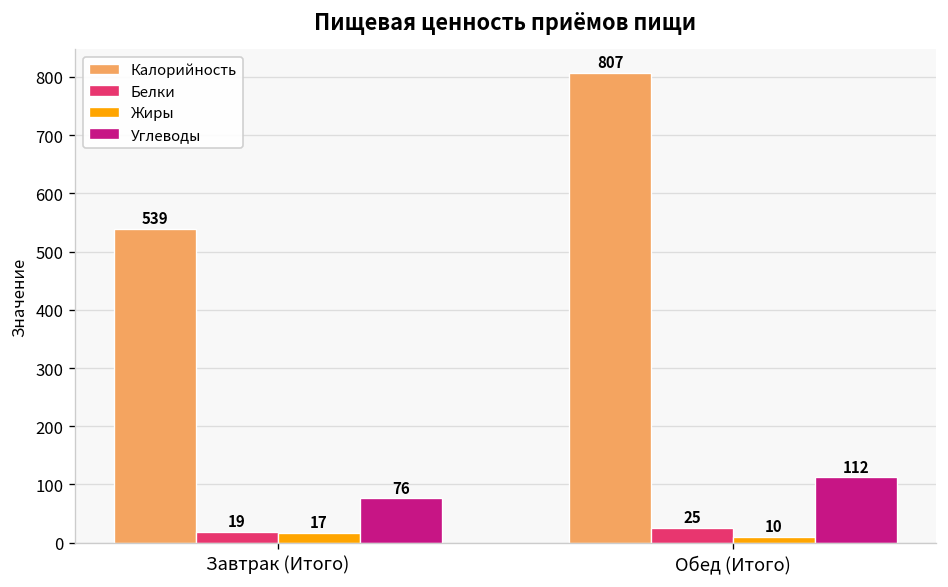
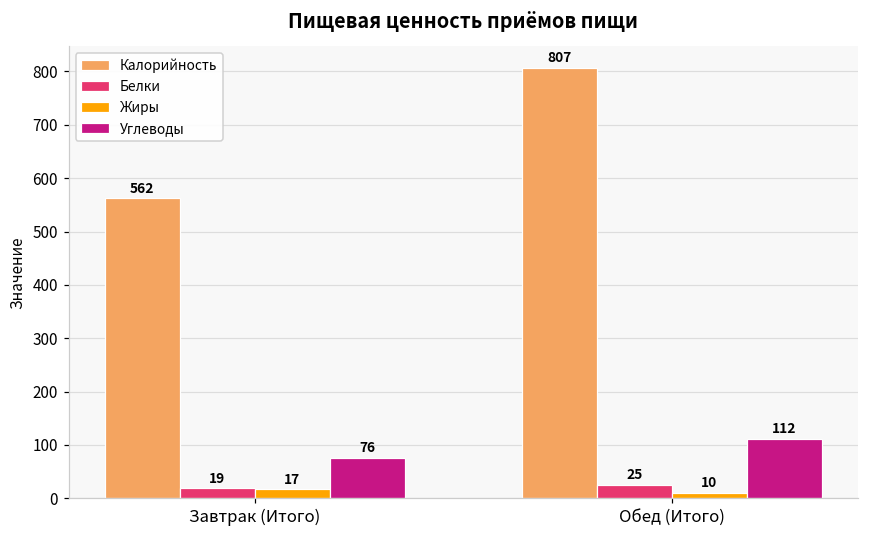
Калорийность, Завтрак (Итого): 539 -> 562
